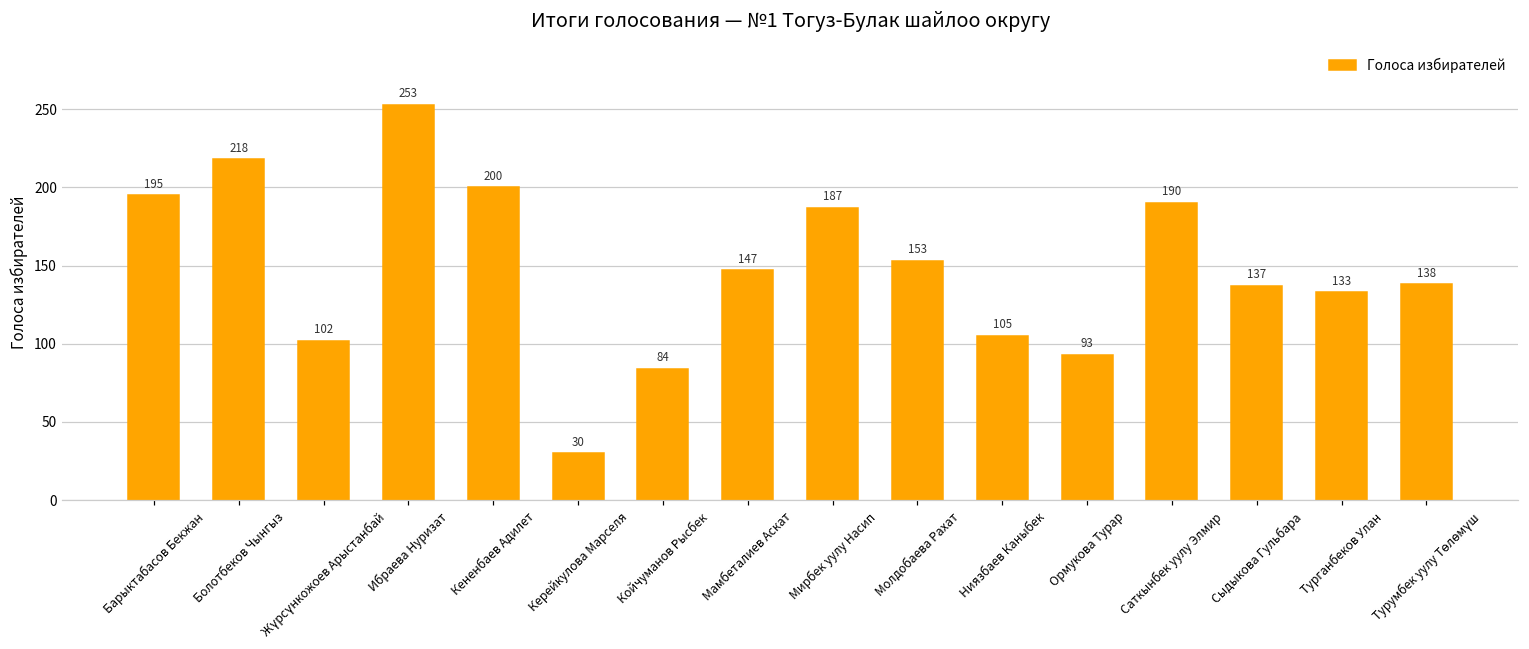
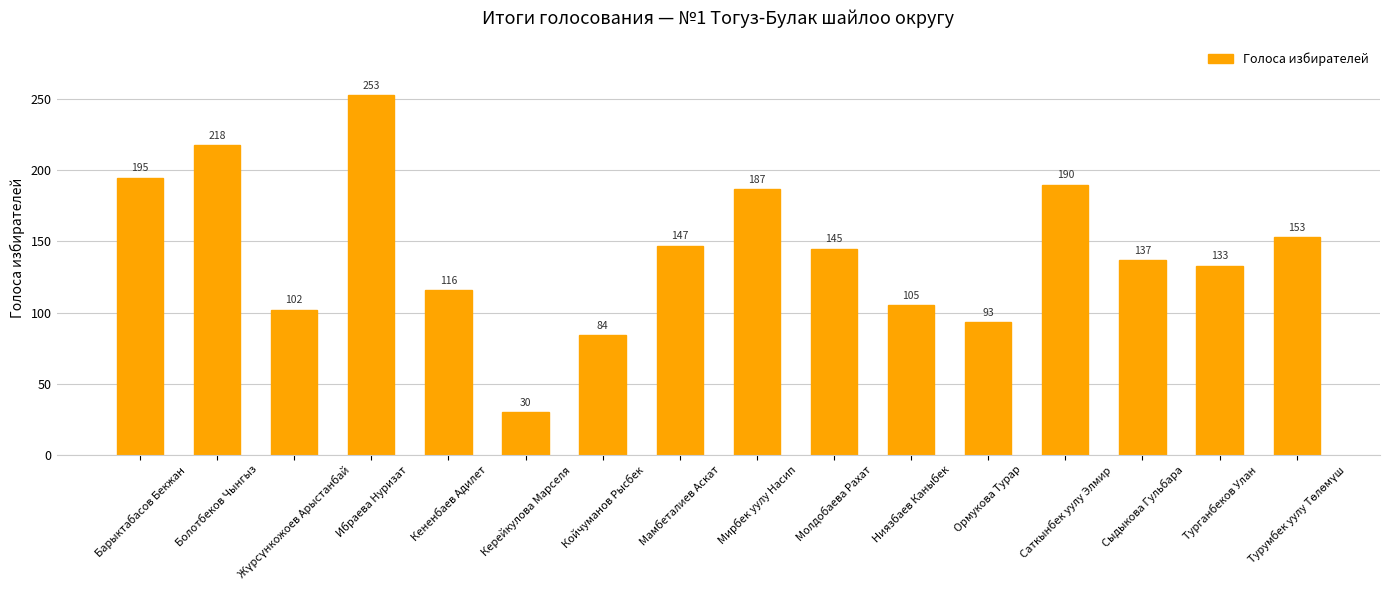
Кененбаев Адилет: 200 -> 116
Молдобаева Рахат: 153 -> 145
Турумбек уулу Төлөмүш: 138 -> 153
